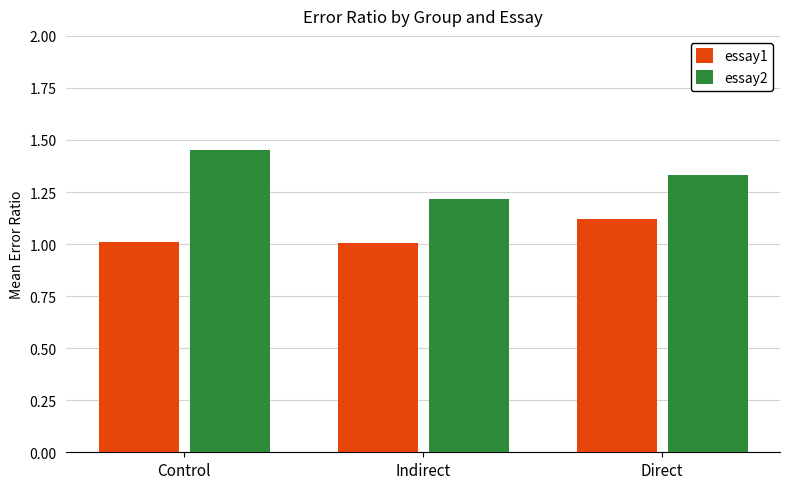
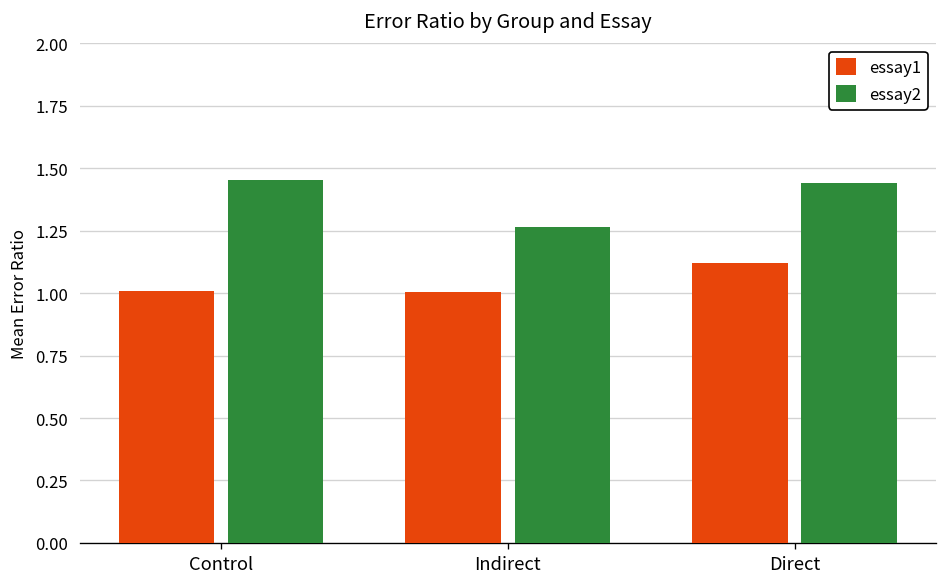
essay2, Indirect: 1.22 -> 1.26
essay2, Direct: 1.33 -> 1.44
